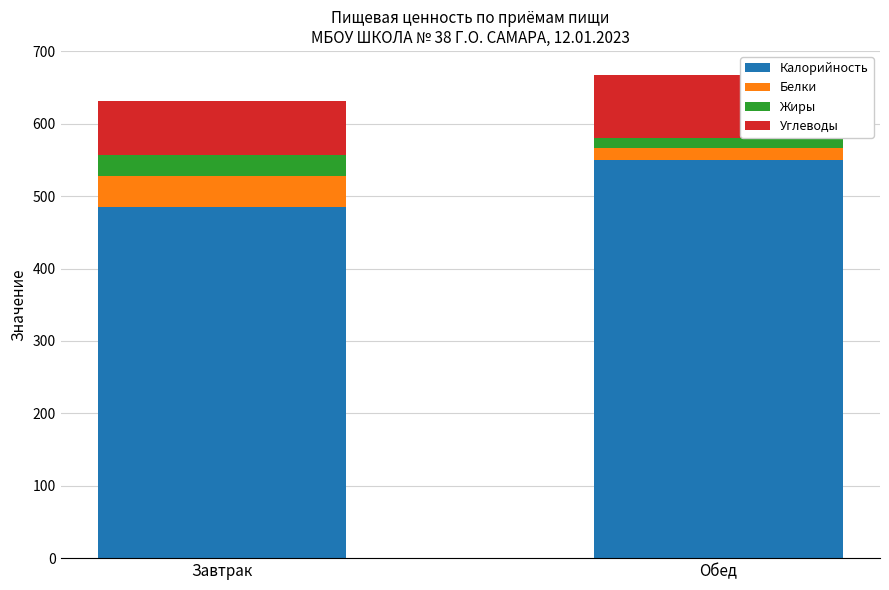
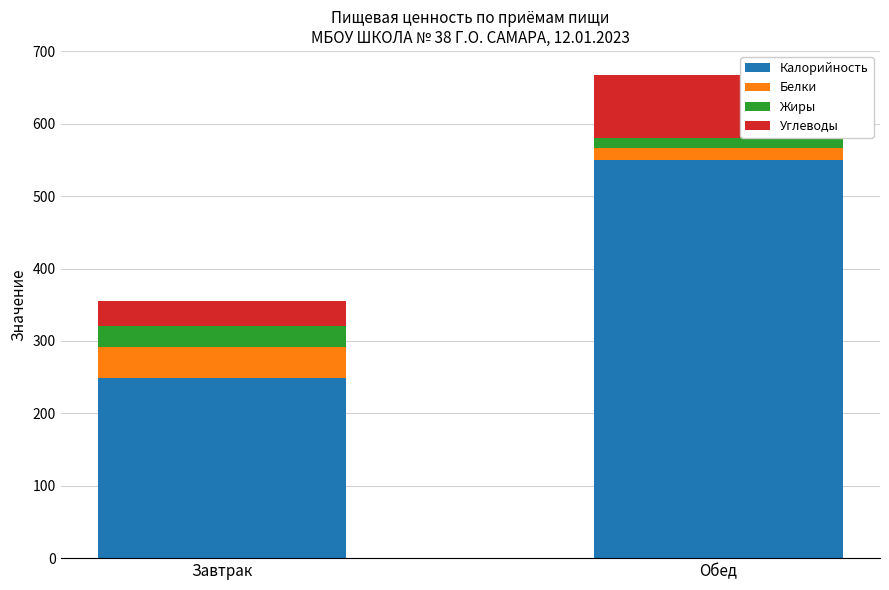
Калорийность, Завтрак: 490 -> 250
Углеводы, Завтрак: 70 -> 30
